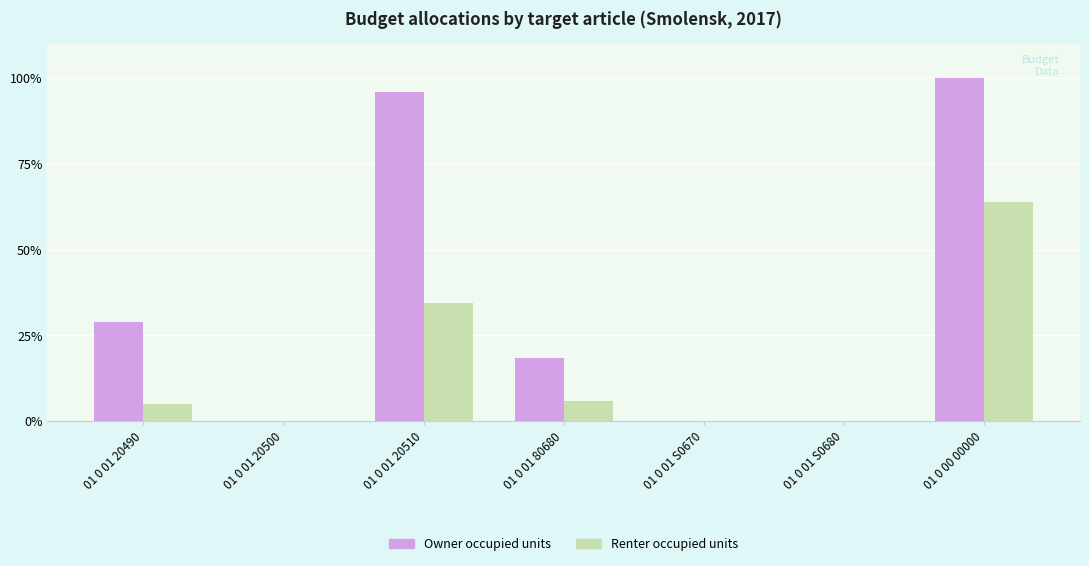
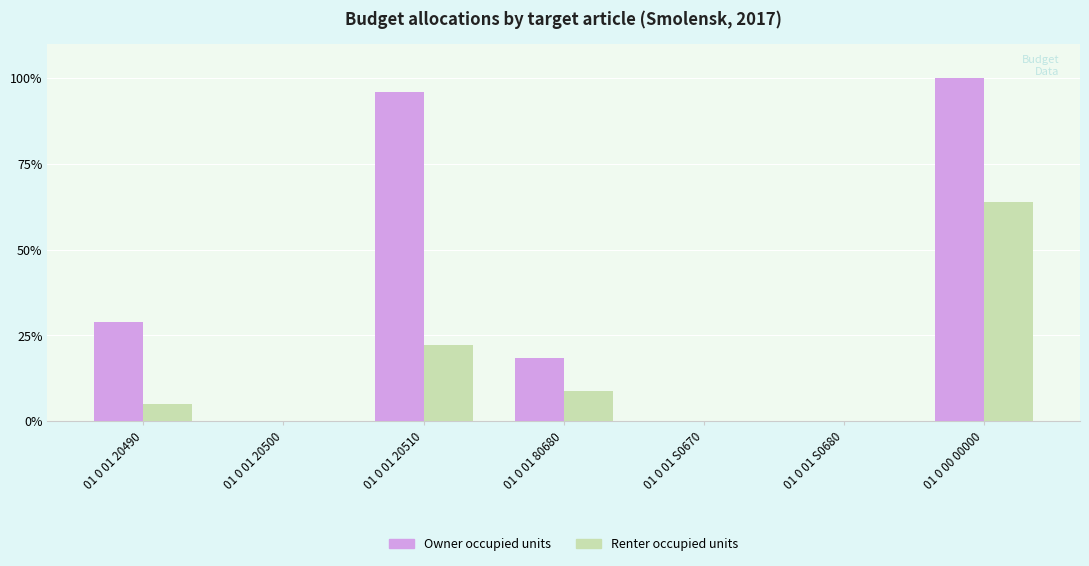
Renter occupied units, 01 0 01 20510: 34% -> 22%
Renter occupied units, 01 0 01 80680: 6% -> 9%
